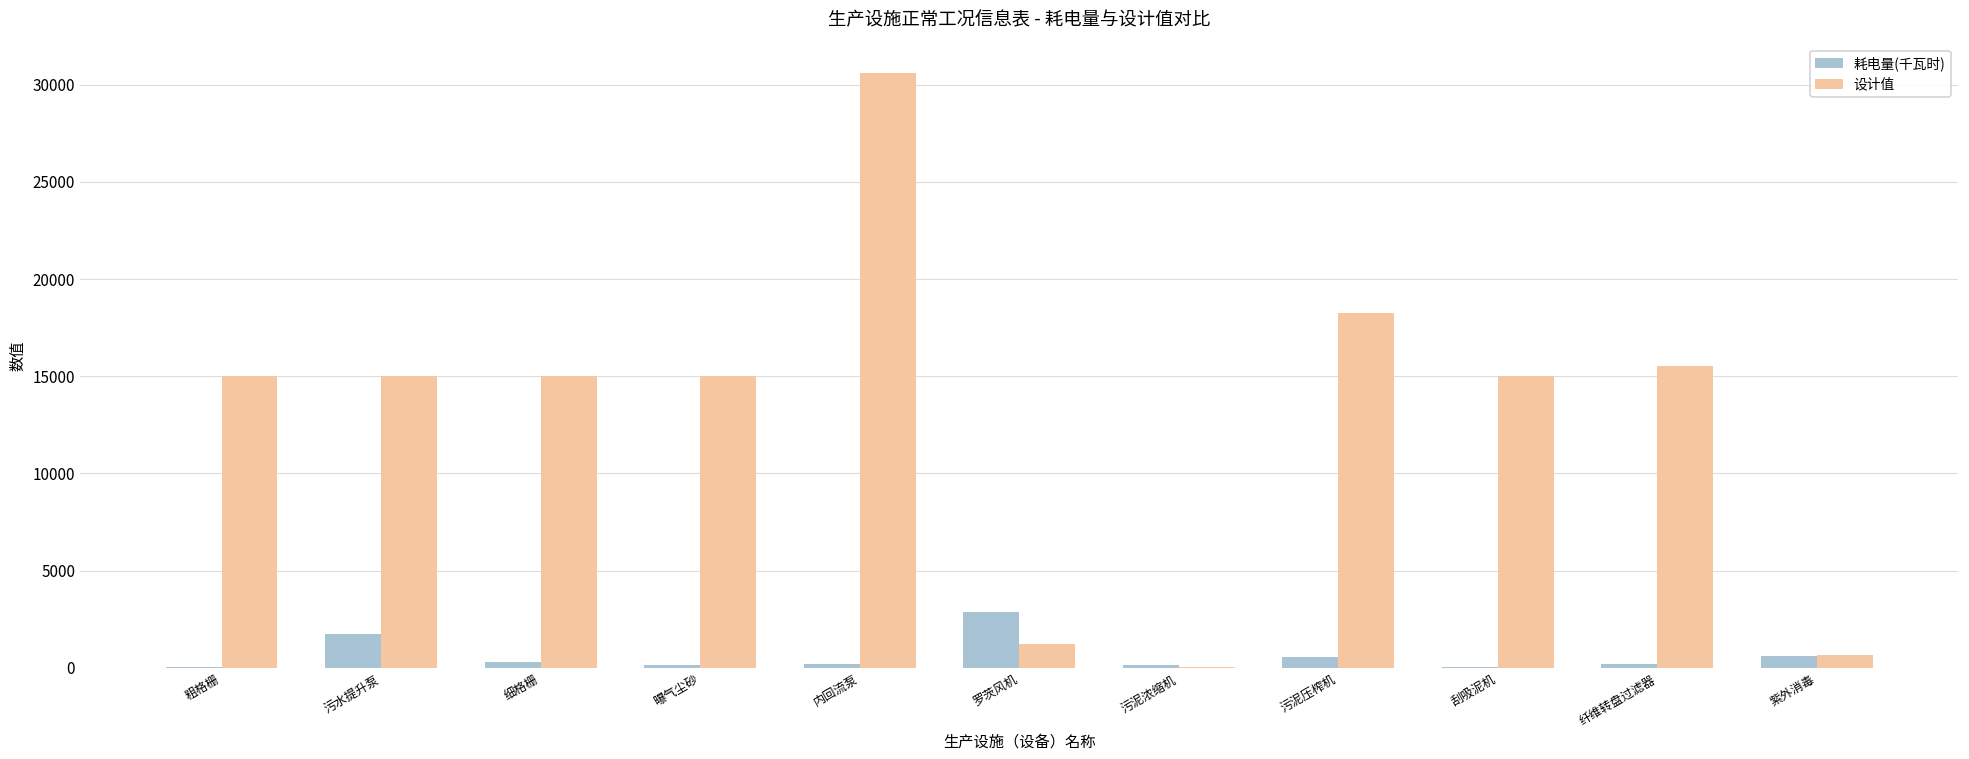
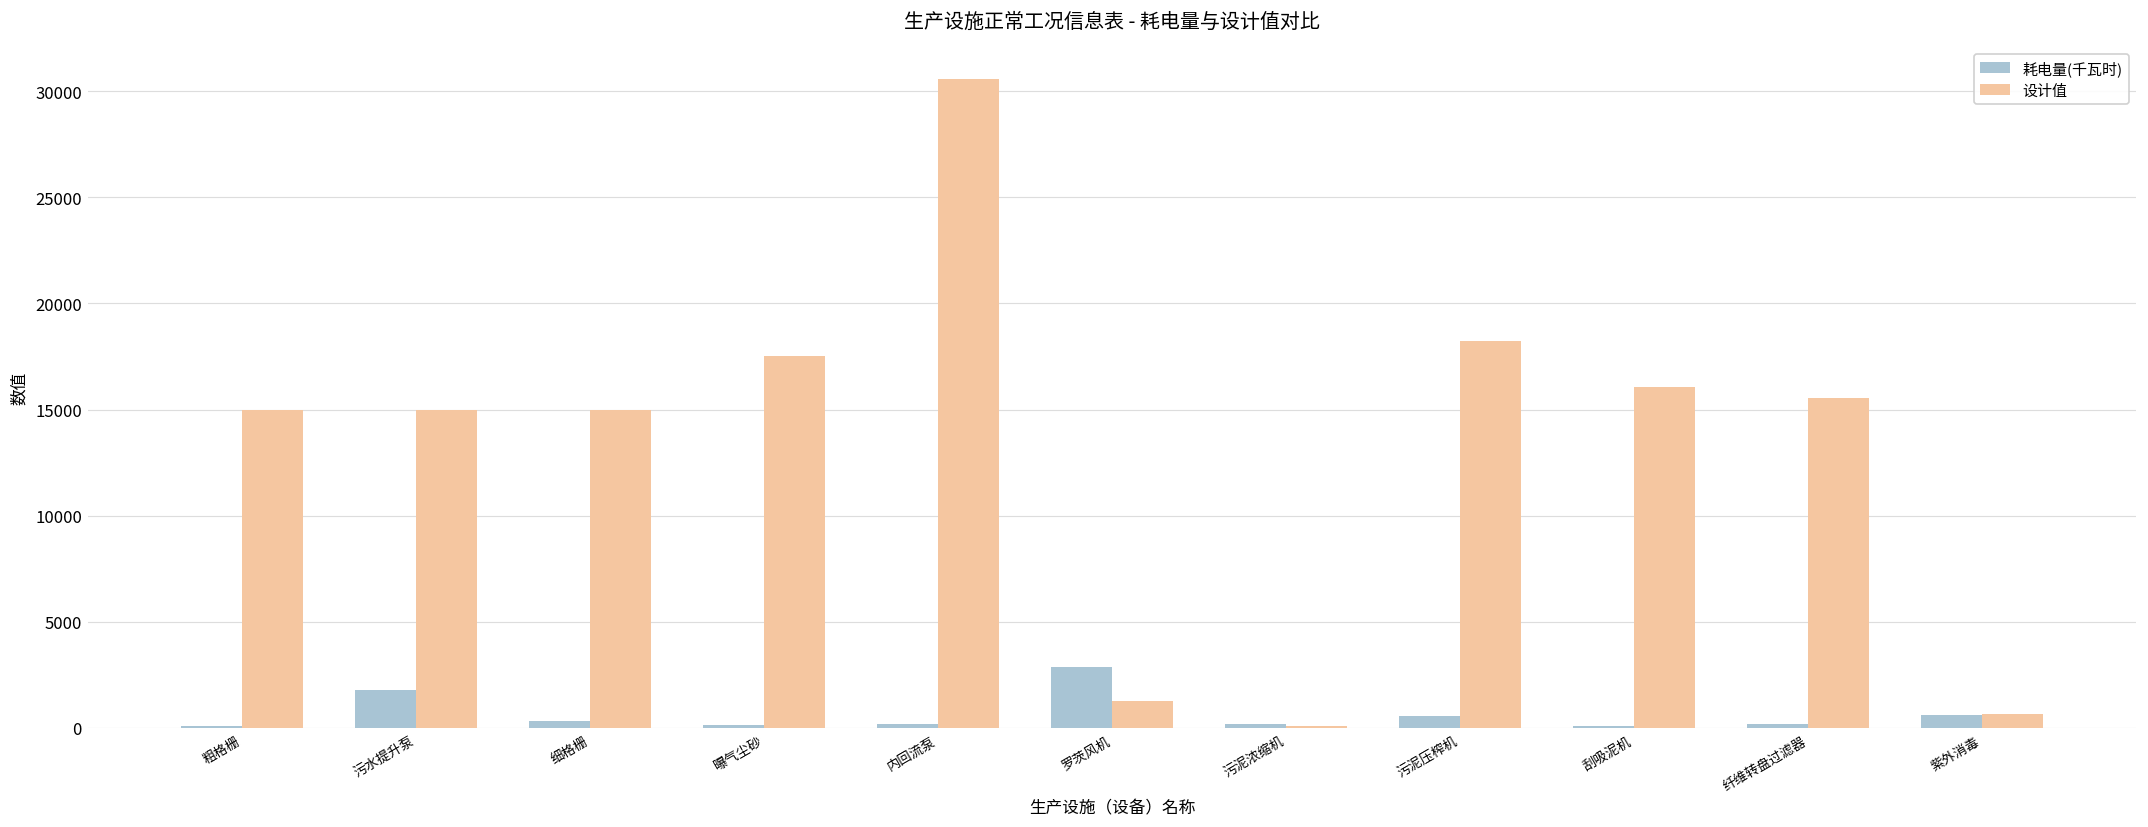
设计值, 曝气尘砂: 15000 -> 17500
设计值, 刮吸泥机: 15000 -> 16100
